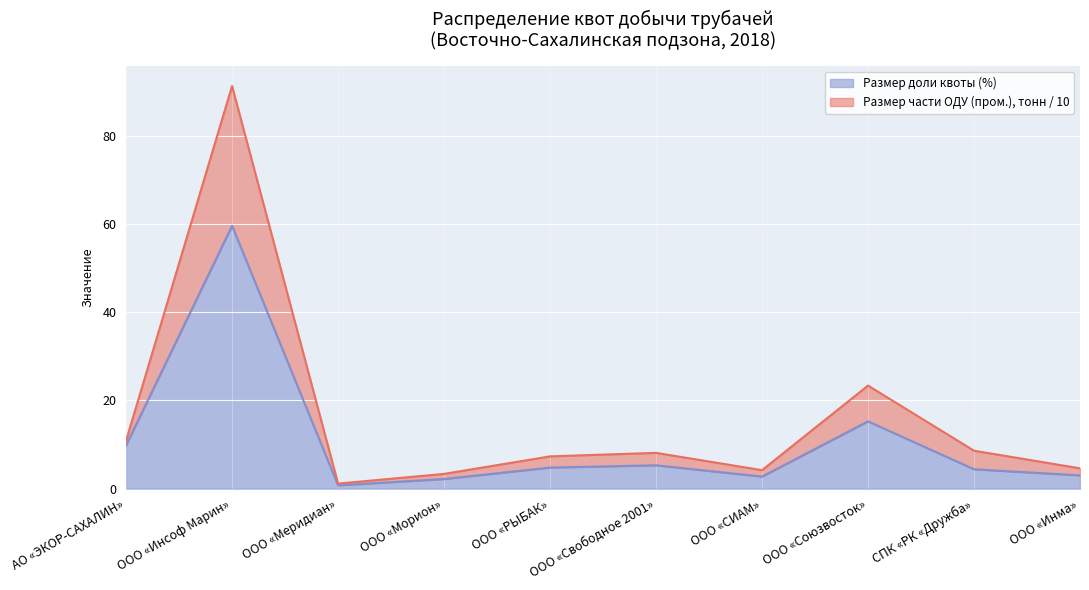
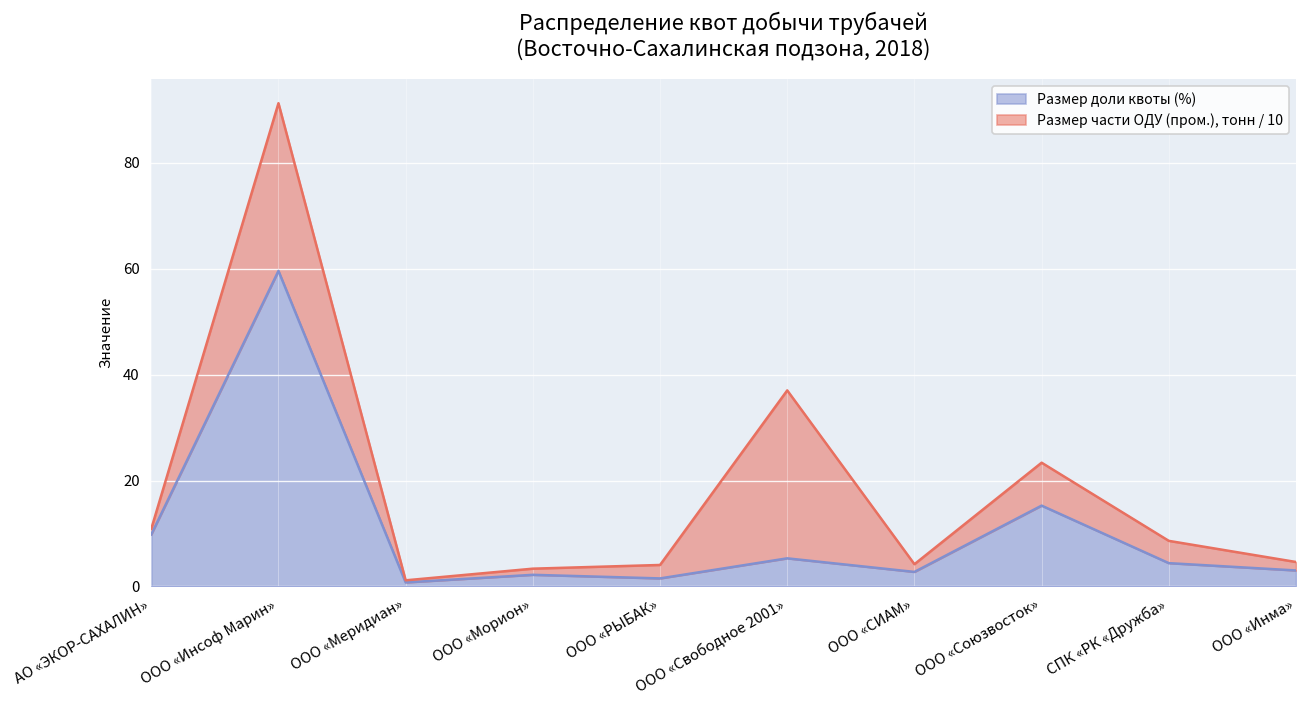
Размер доли квоты (%), ООО «РЫБАК»: 5 -> 2
Размер части ОДУ (пром.), тонн / 10, ООО «Свободное 2001»: 3 -> 32
